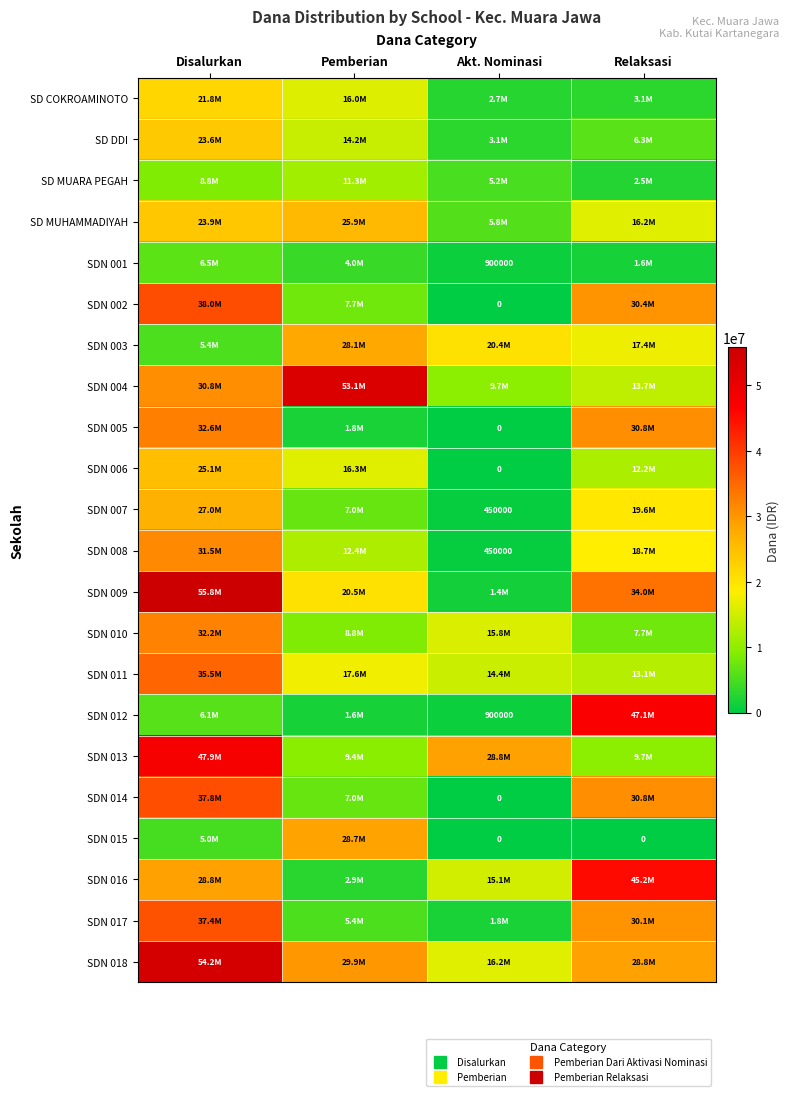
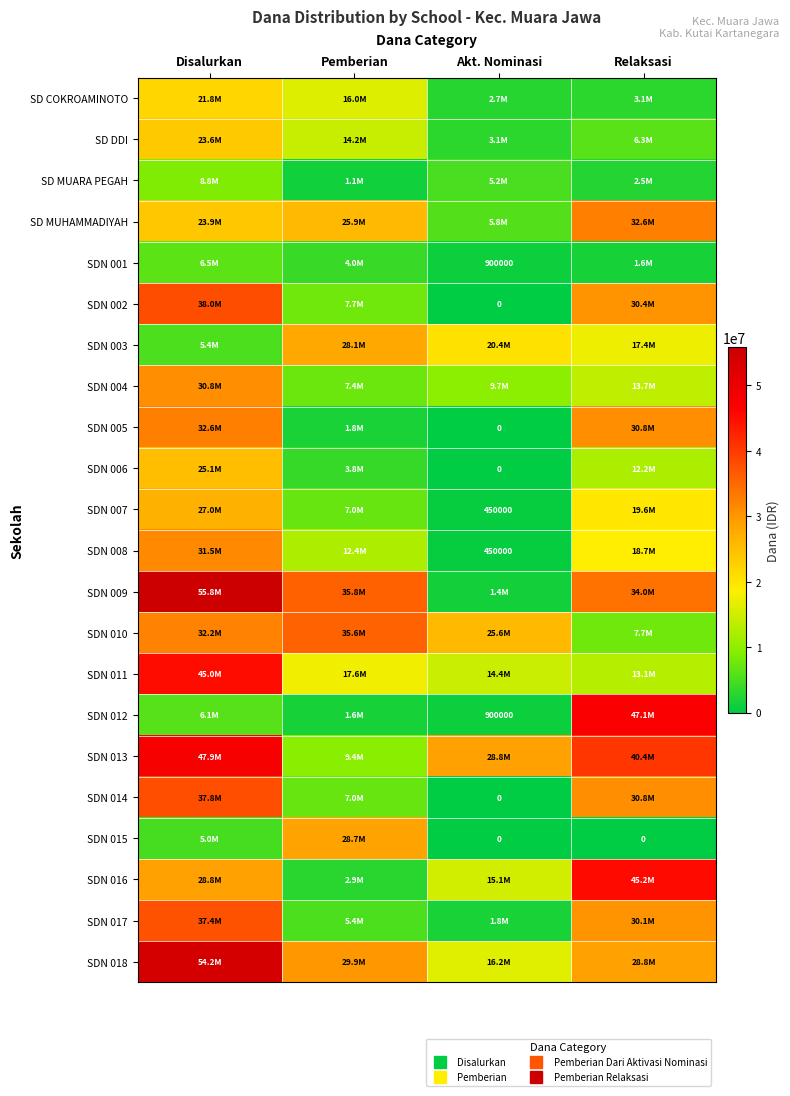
SD MUARA PEGAH, Pemberian: 11.3M -> 1.1M
SD MUHAMMADIYAH, Relaksasi: 16.2M -> 32.6M
SDN 004, Pemberian: 53.1M -> 7.4M
SDN 006, Pemberian: 16.3M -> 3.8M
SDN 009, Pemberian: 20.5M -> 35.8M
SDN 010, Pemberian: 8.8M -> 35.6M
SDN 010, Akt. Nominasi: 15.8M -> 25.6M
SDN 011, Disalurkan: 35.5M -> 45.0M
SDN 013, Relaksasi: 9.7M -> 40.4M
